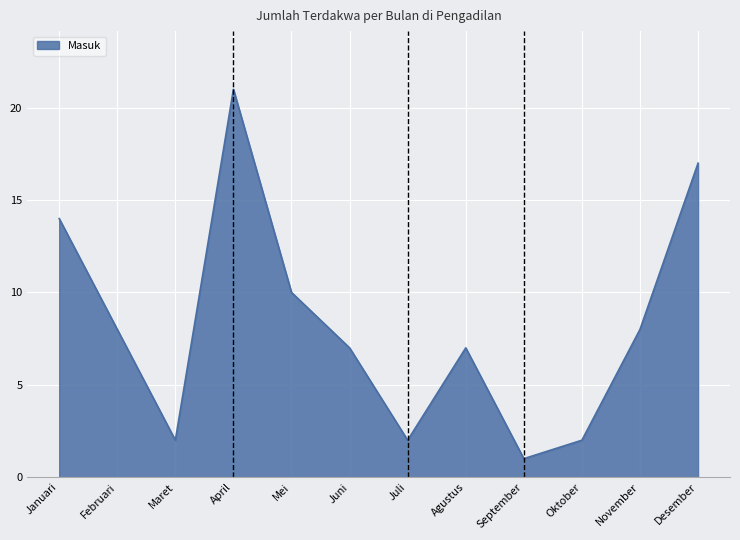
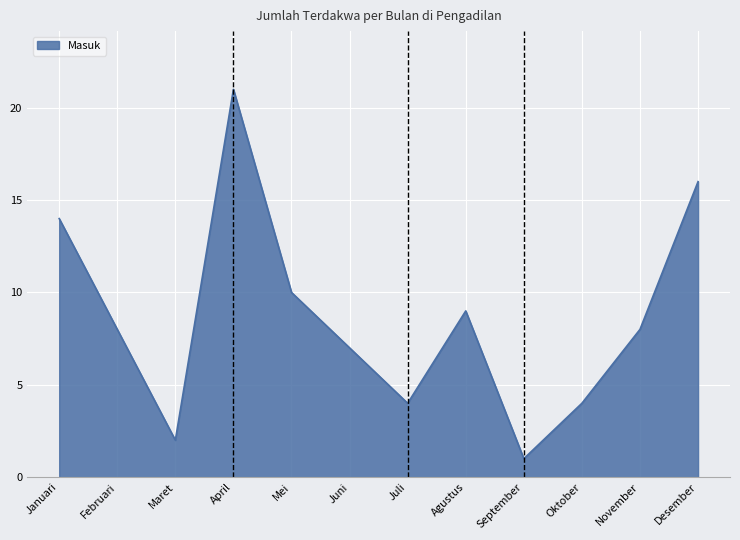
Juli: 2 -> 4
Agustus: 7 -> 9
Oktober: 2 -> 4
Desember: 17 -> 16
